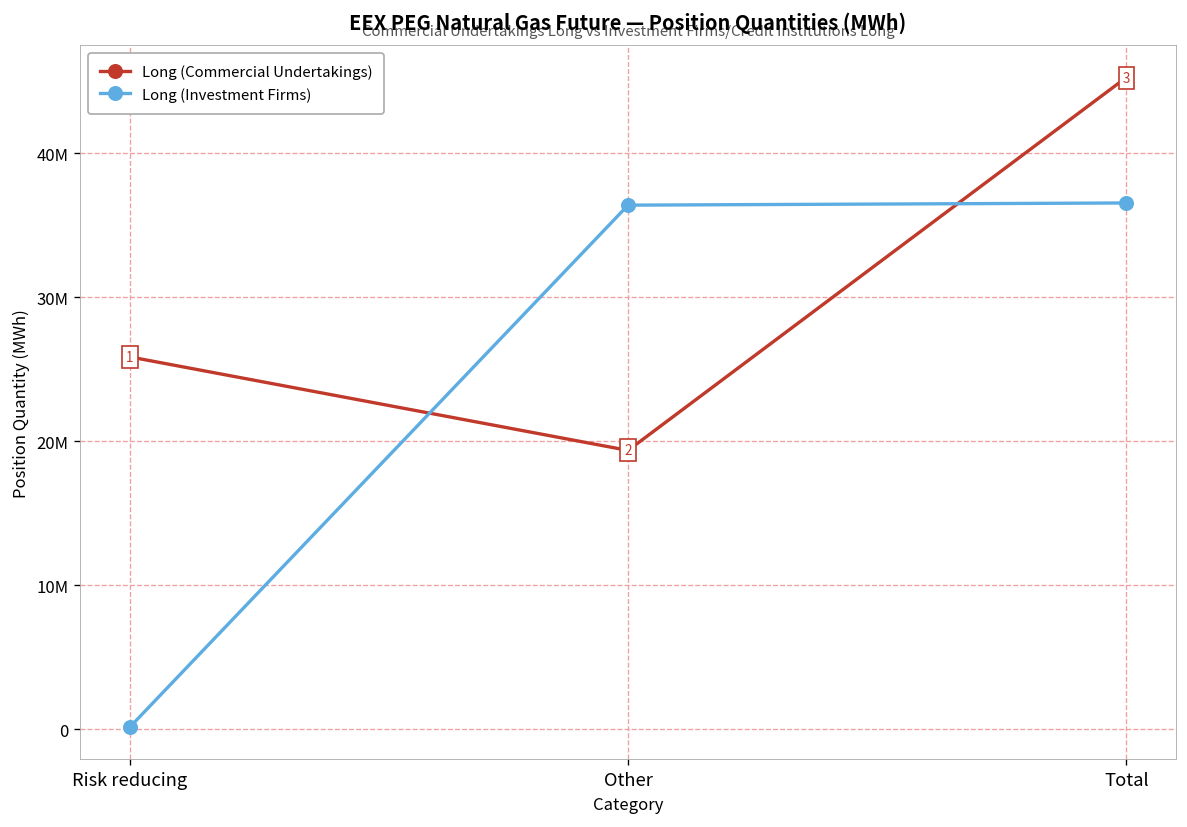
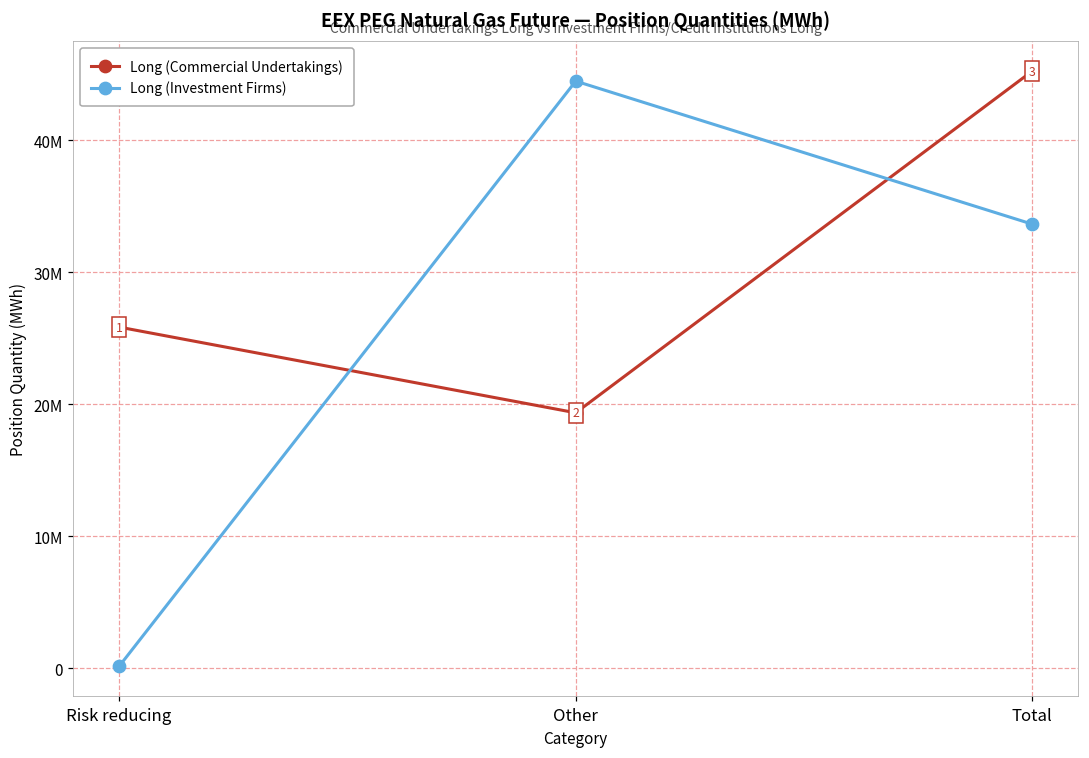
Long (Investment Firms), Other: 36400000 -> 44500000
Long (Investment Firms), Total: 36500000 -> 33600000
